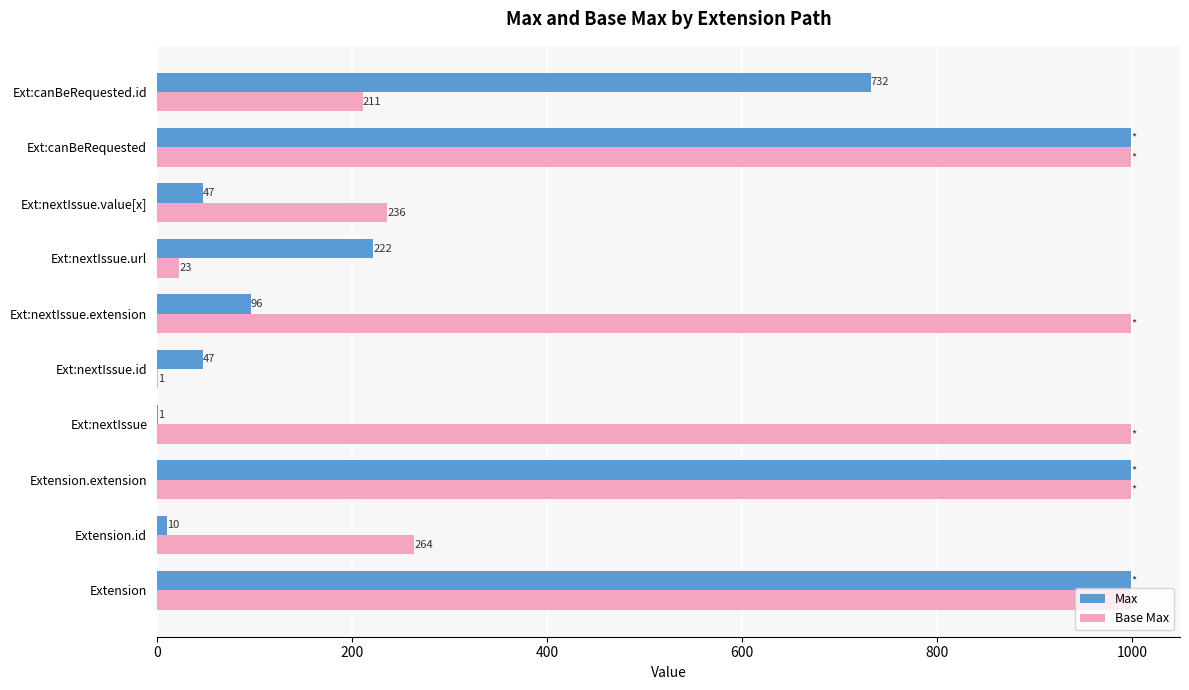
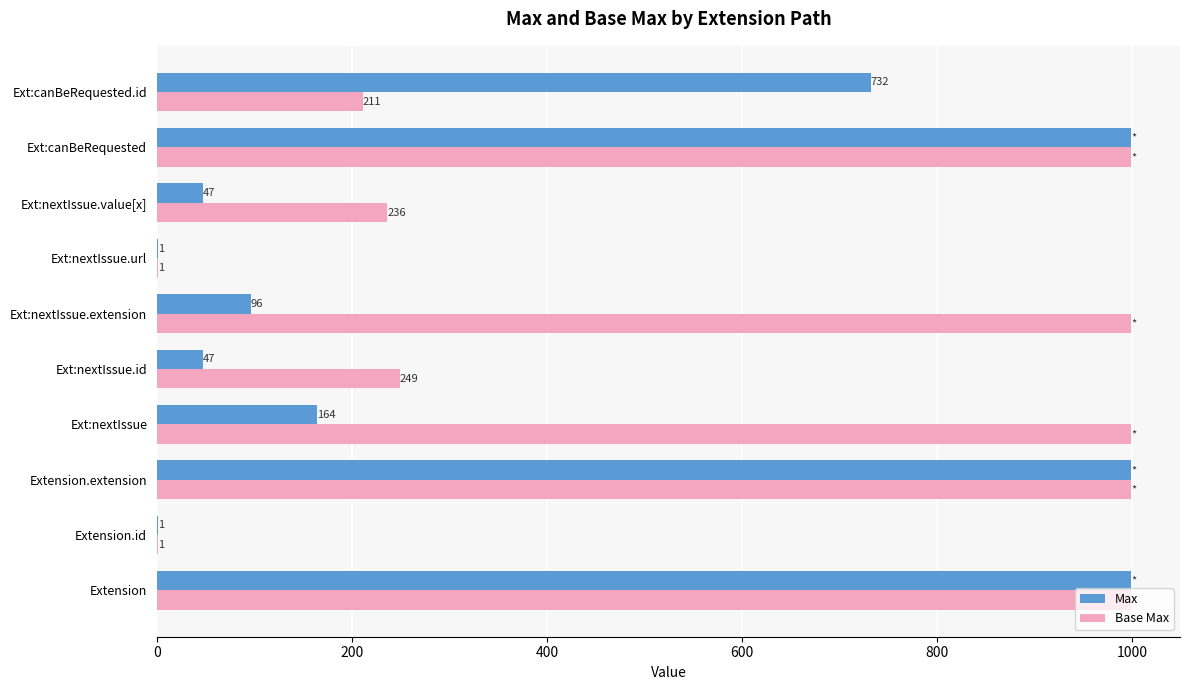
Max, Ext:nextIssue.url: 222 -> 1
Base Max, Ext:nextIssue.url: 23 -> 1
Base Max, Ext:nextIssue.id: 1 -> 249
Max, Ext:nextIssue: 1 -> 164
Max, Extension.id: 10 -> 1
Base Max, Extension.id: 264 -> 1
